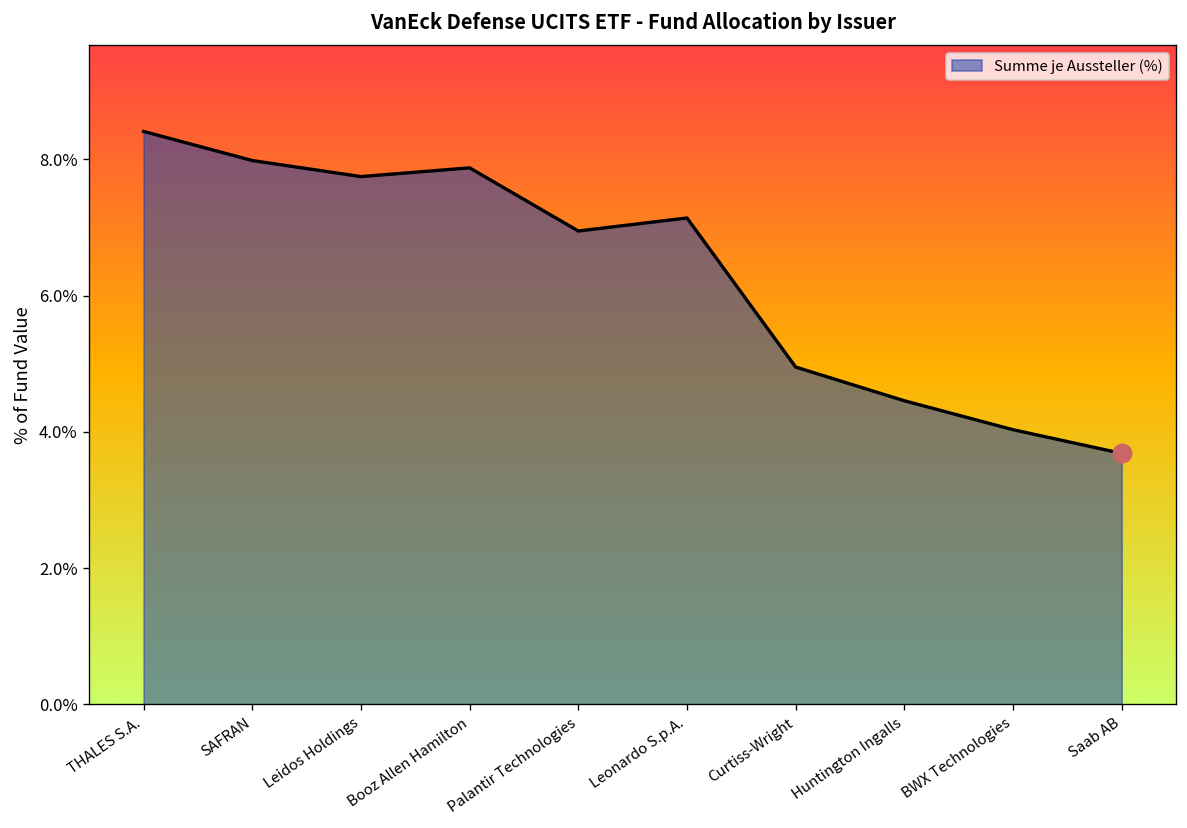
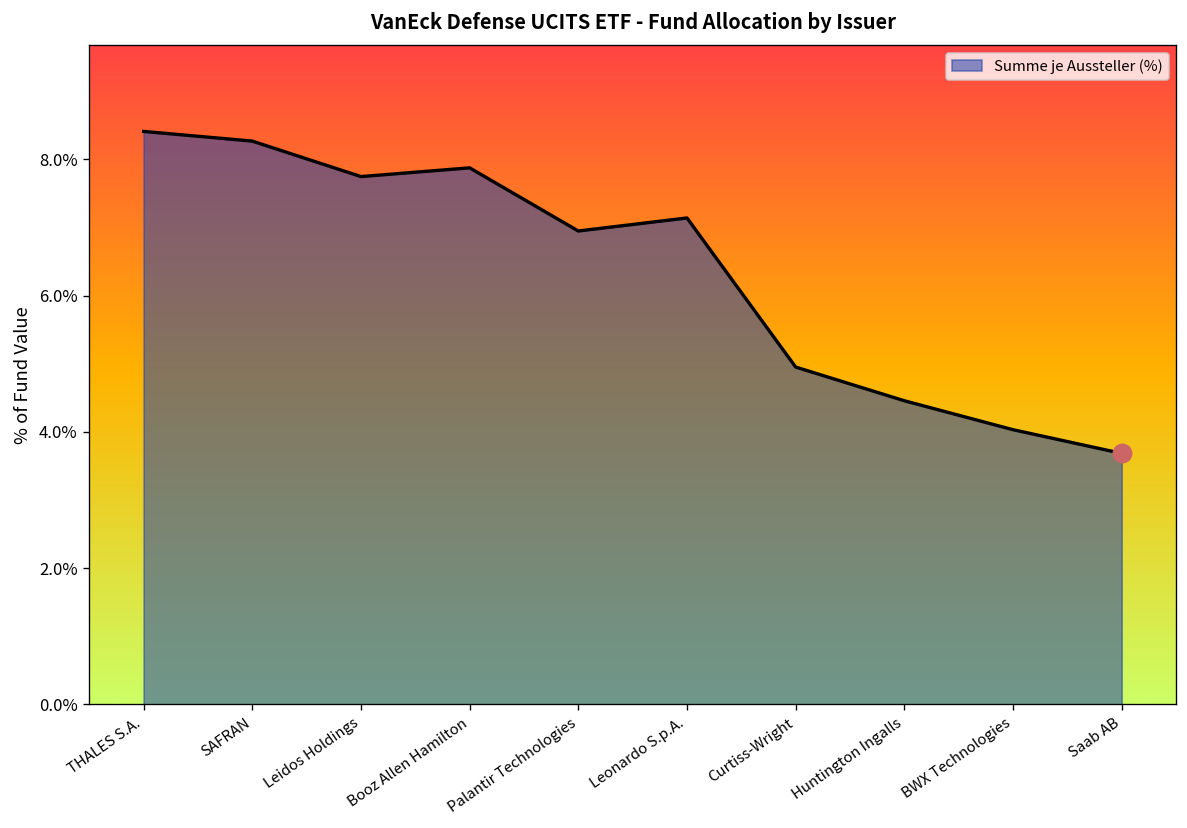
Summe je Aussteller (%), SAFRAN: 8.0% -> 8.3%
